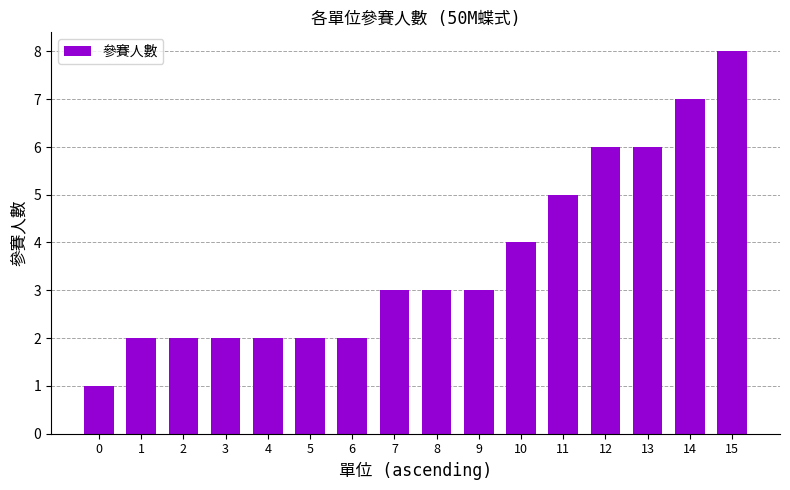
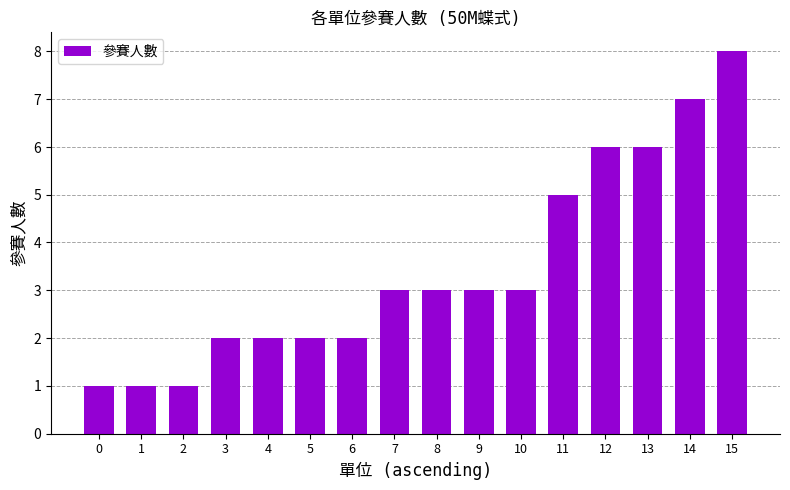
1: 2 -> 1
2: 2 -> 1
10: 4 -> 3
